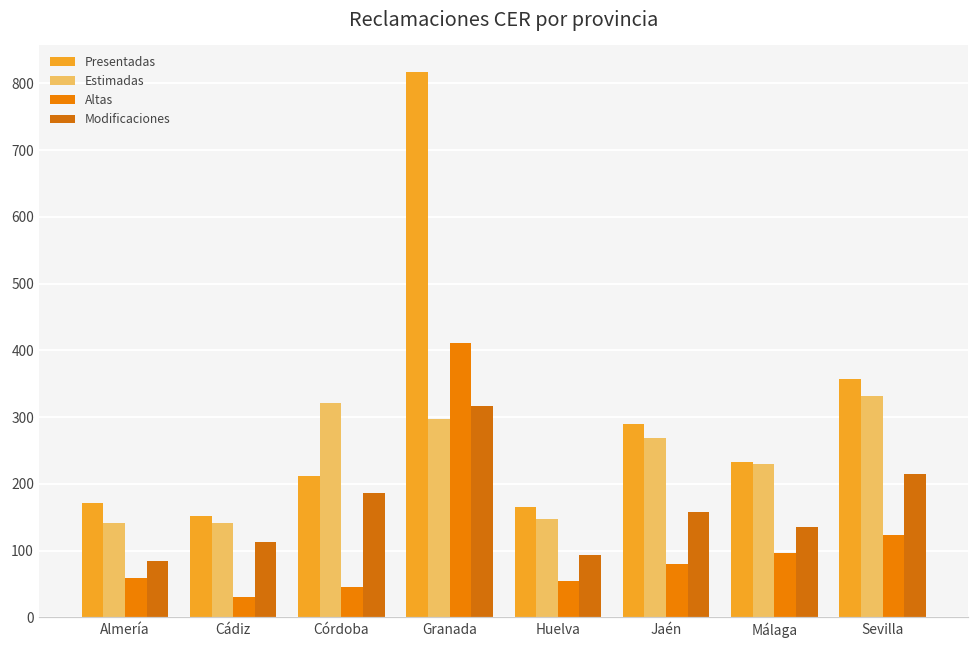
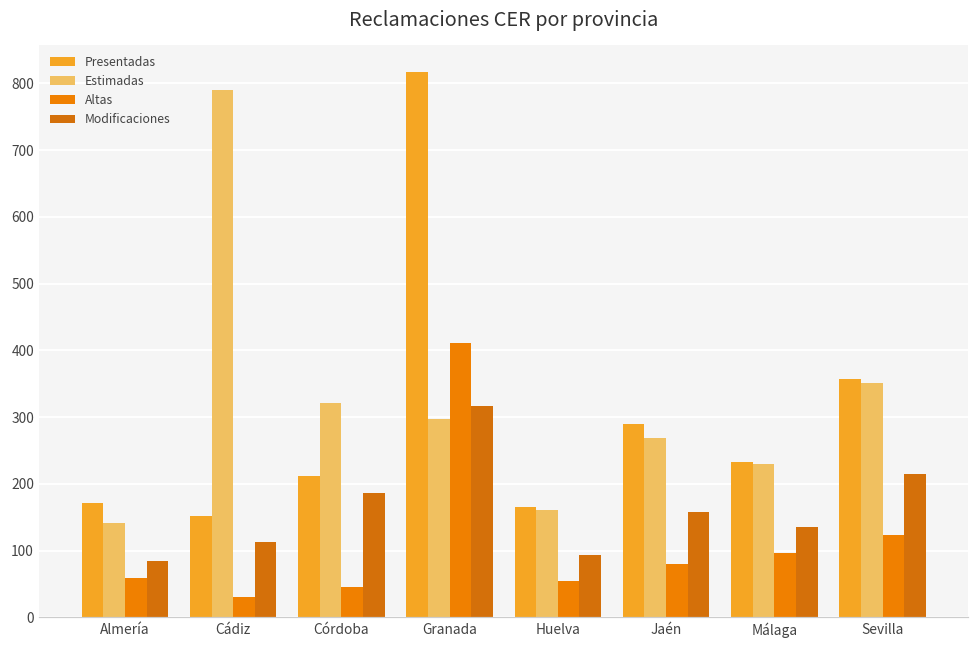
Estimadas, Cádiz: 140 -> 790
Estimadas, Huelva: 150 -> 160
Estimadas, Sevilla: 330 -> 350
